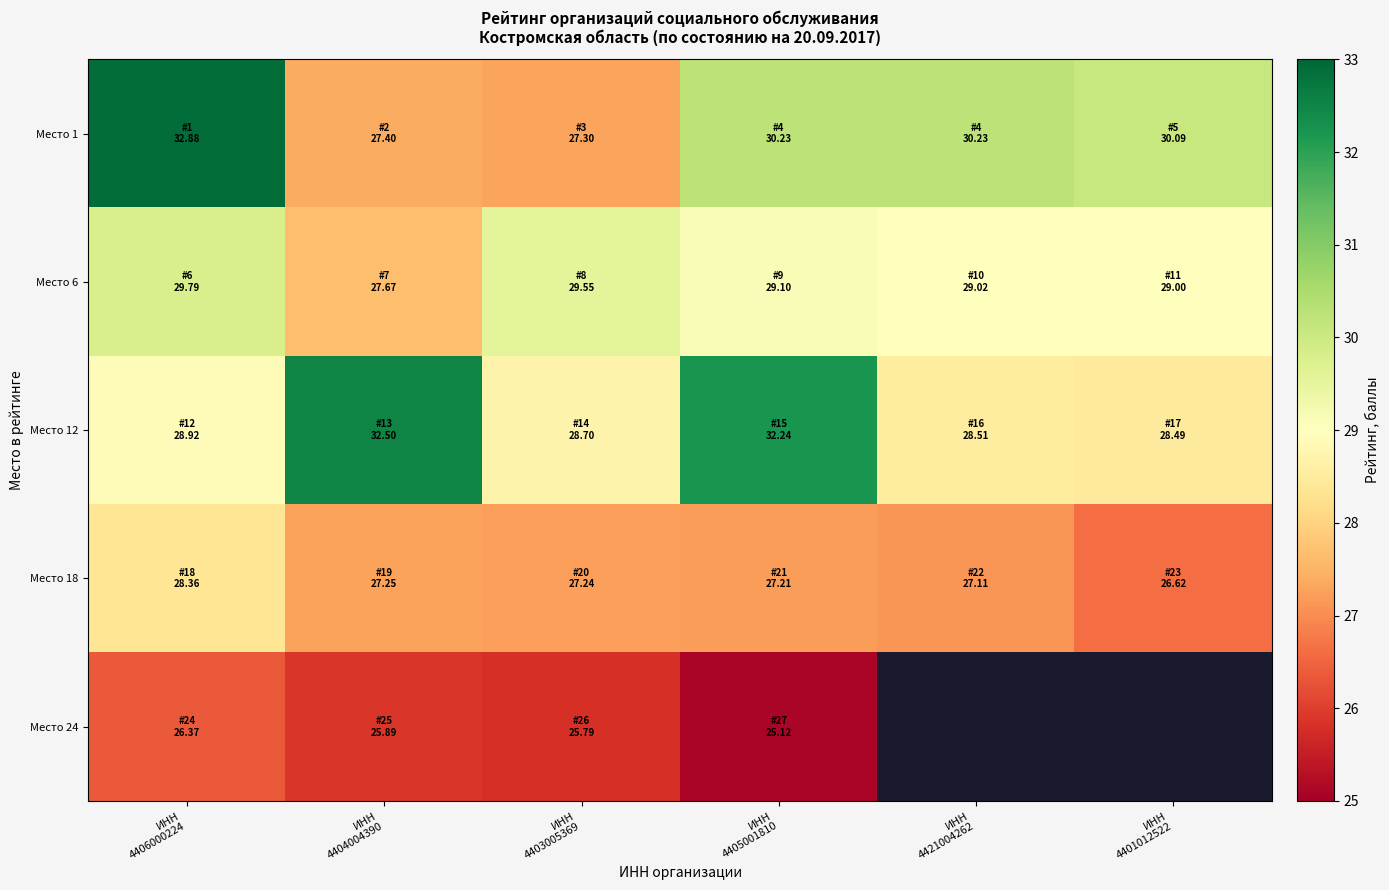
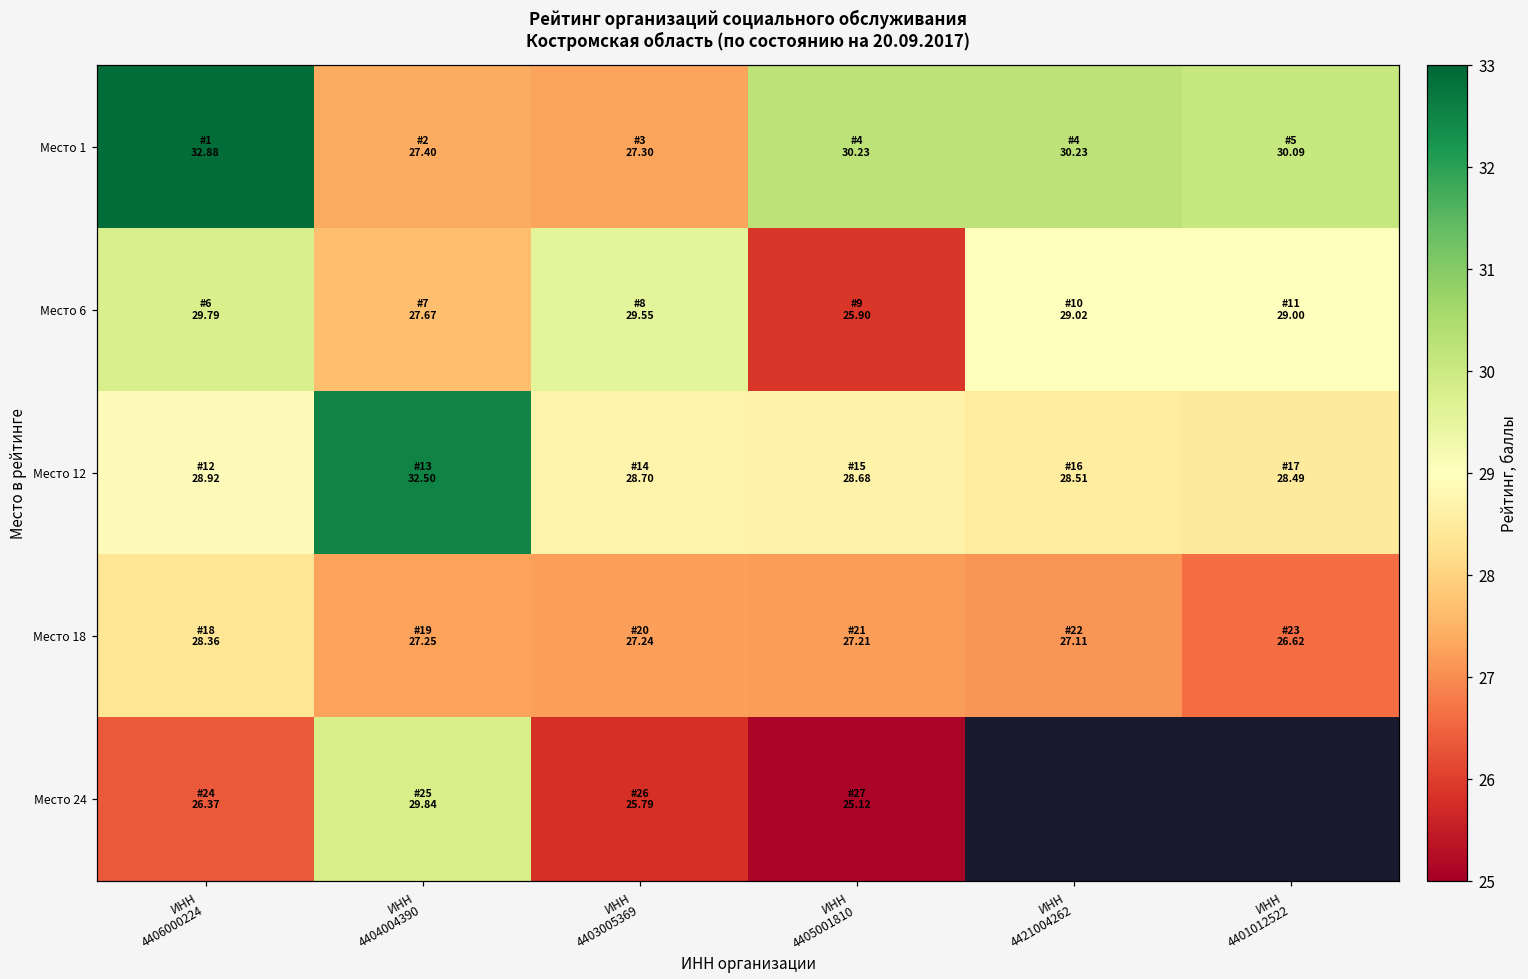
Место 6, ИНН 4405001810: 29.10 -> 25.90
Место 12, ИНН 4405001810: 32.24 -> 28.68
Место 24, ИНН 4404004390: 25.89 -> 29.84
